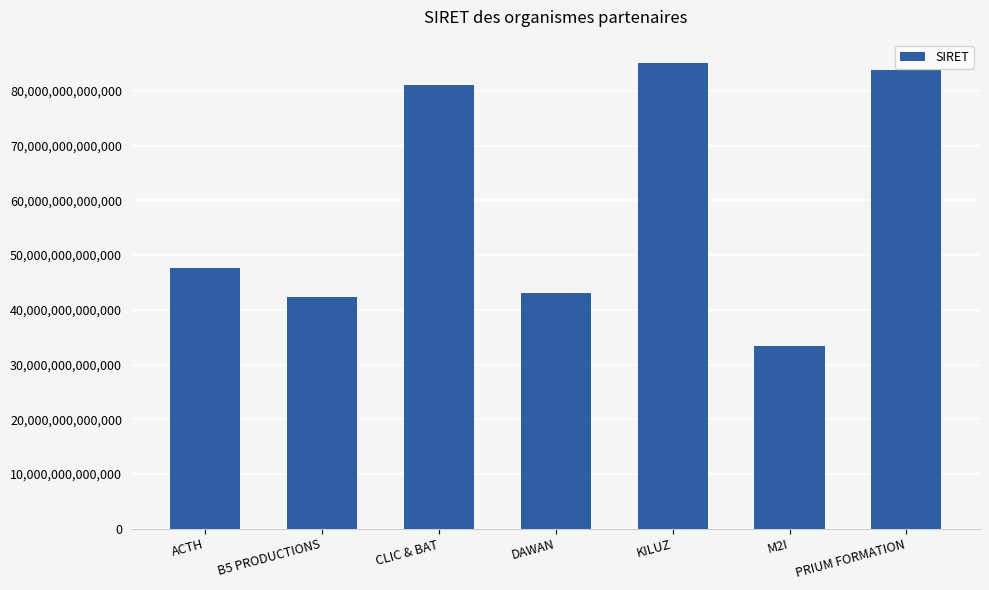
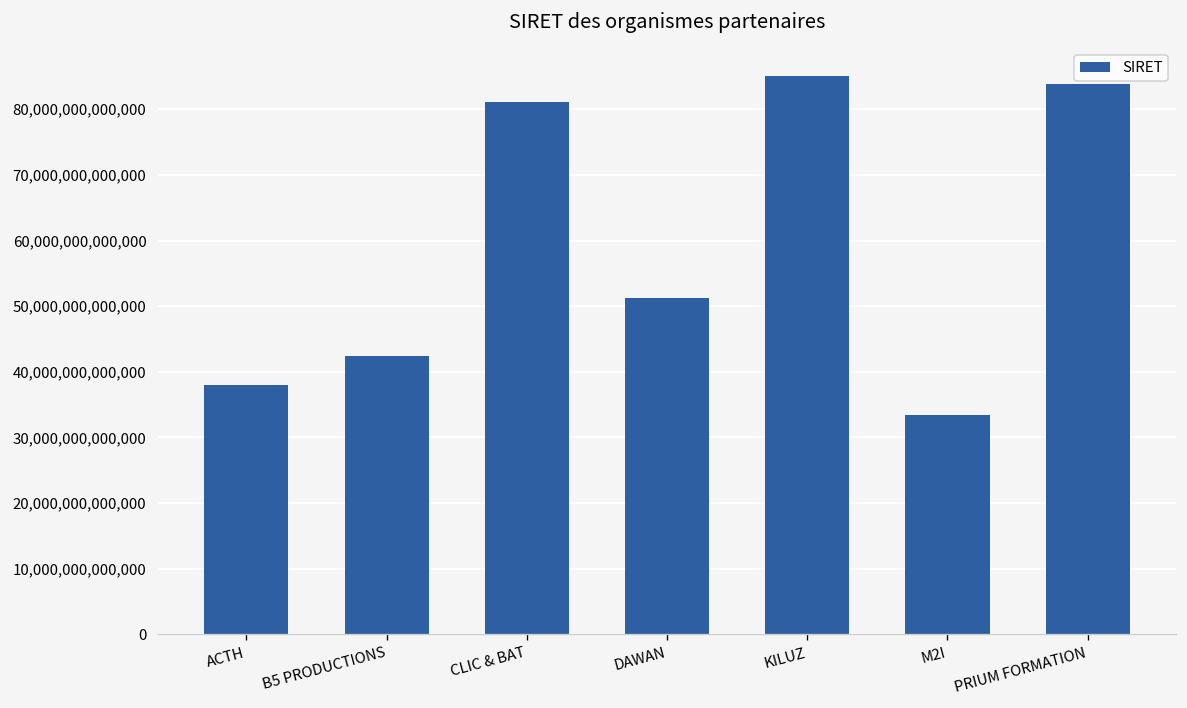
ACTH: 48,000,000,000,000 -> 38,000,000,000,000
DAWAN: 43,000,000,000,000 -> 51,000,000,000,000
